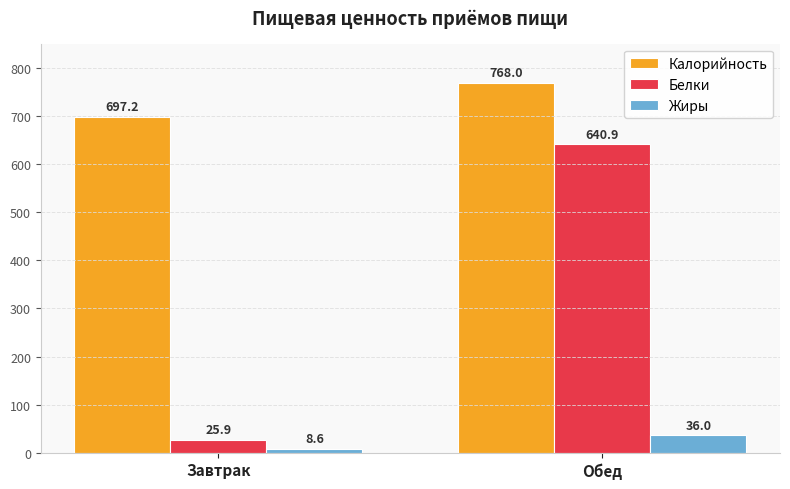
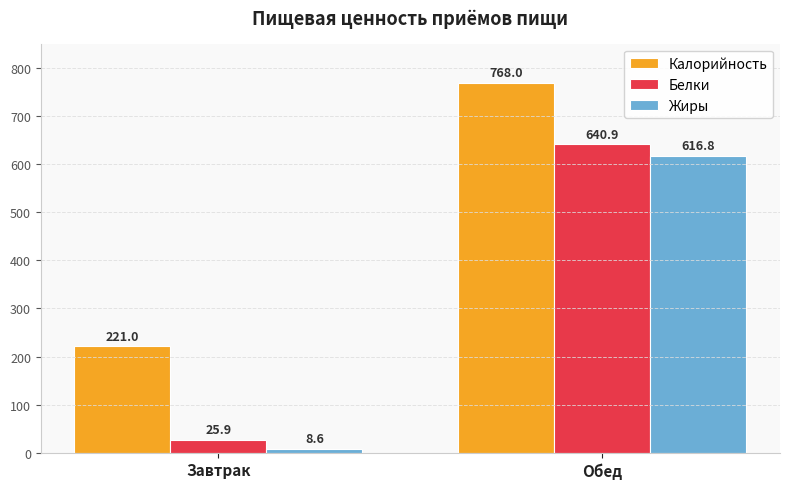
Калорийность, Завтрак: 697.2 -> 221.0
Жиры, Обед: 36.0 -> 616.8
